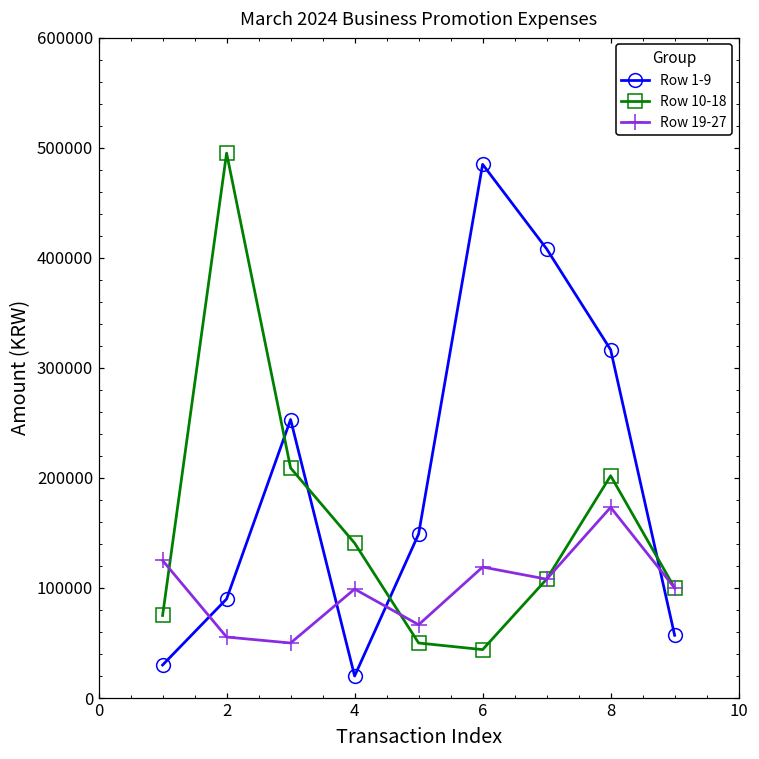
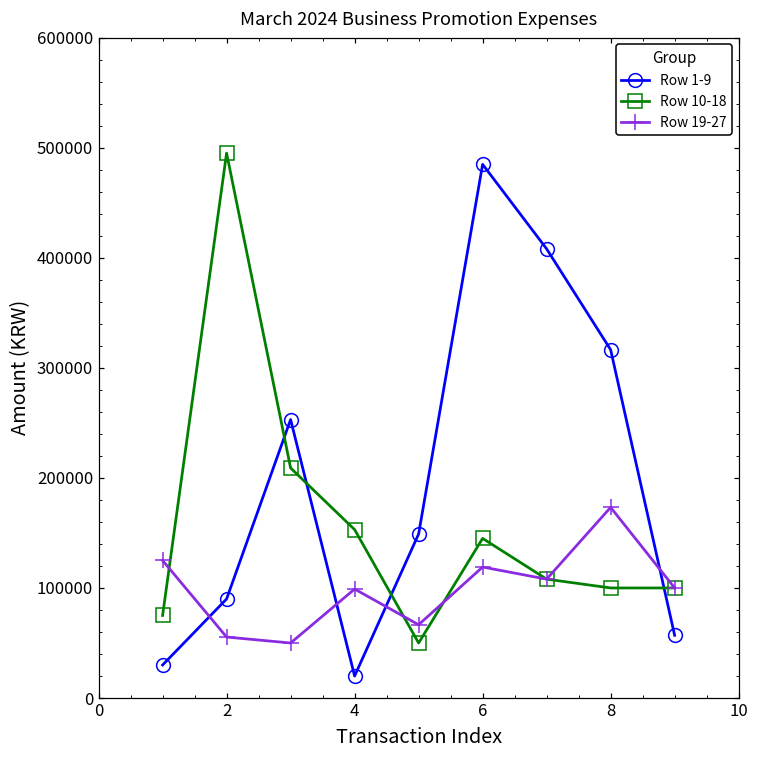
Row 10-18, 4: 141000 -> 153000
Row 10-18, 6: 44000 -> 145000
Row 10-18, 8: 202000 -> 100000
